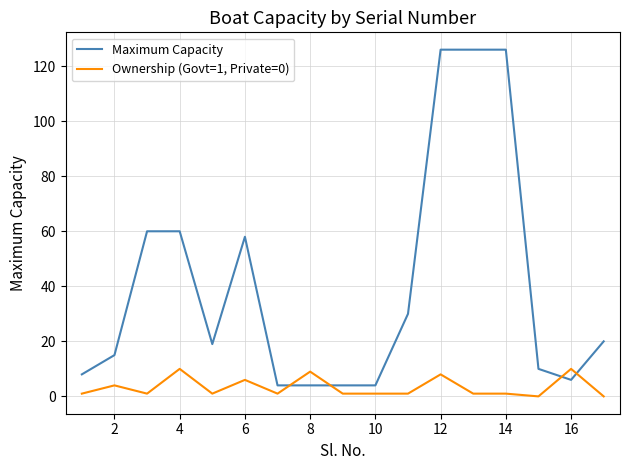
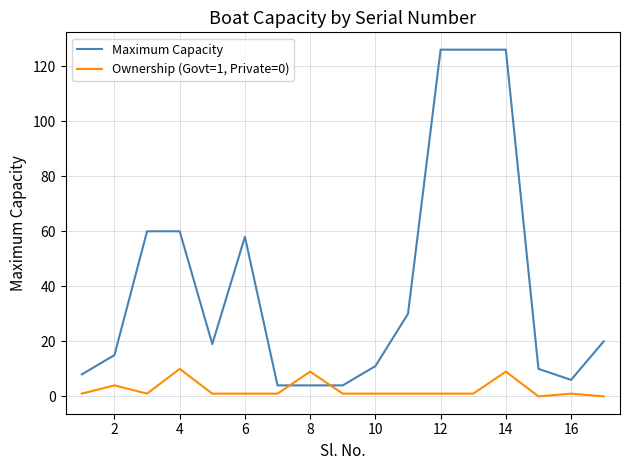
Ownership (Govt=1, Private=0), 6: 6 -> 1
Maximum Capacity, 10: 4 -> 11
Ownership (Govt=1, Private=0), 12: 8 -> 1
Ownership (Govt=1, Private=0), 14: 1 -> 9
Ownership (Govt=1, Private=0), 16: 10 -> 1
